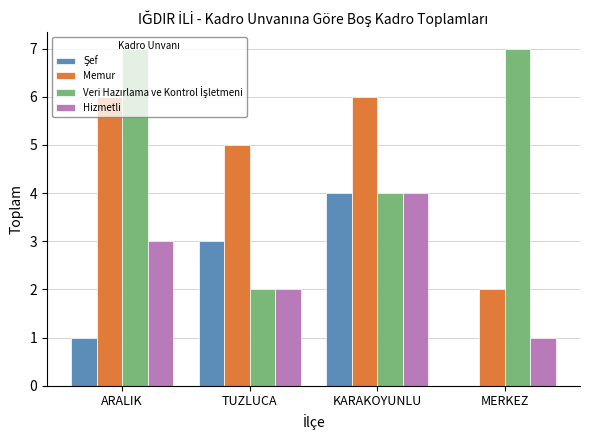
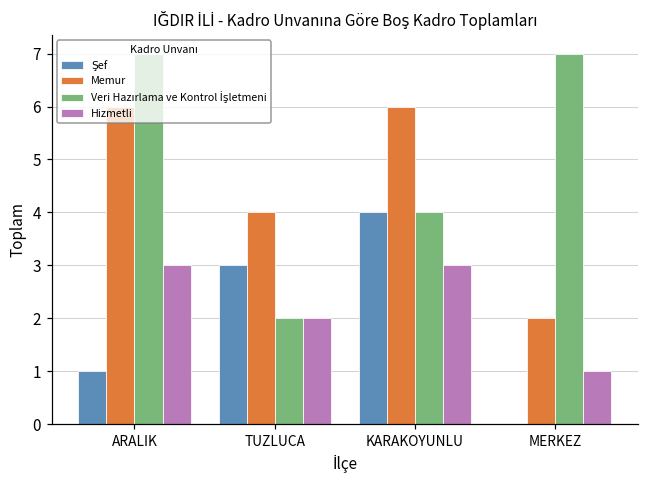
Memur, TUZLUCA: 5 -> 4
Hizmetli, KARAKOYUNLU: 4 -> 3
